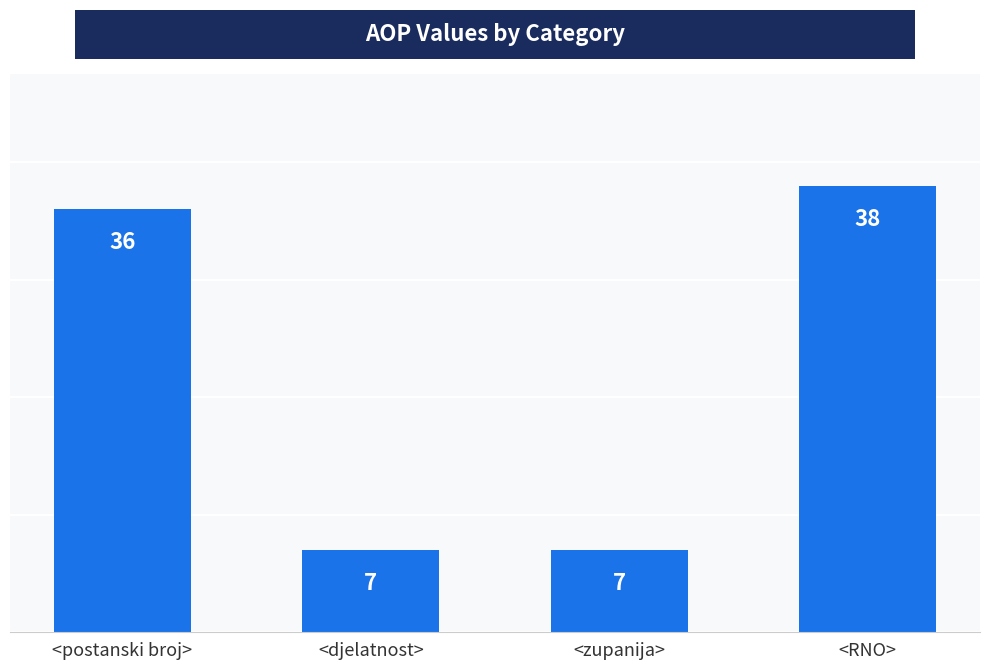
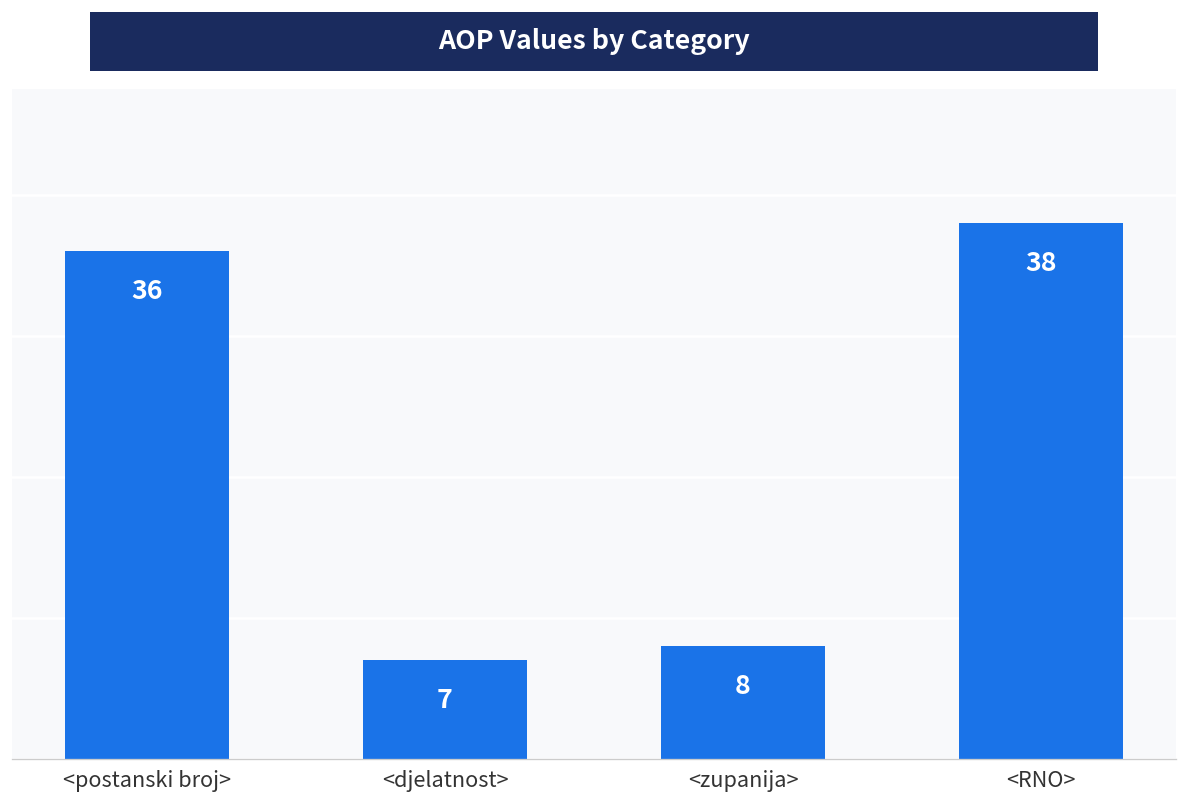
<zupanija>: 7 -> 8
